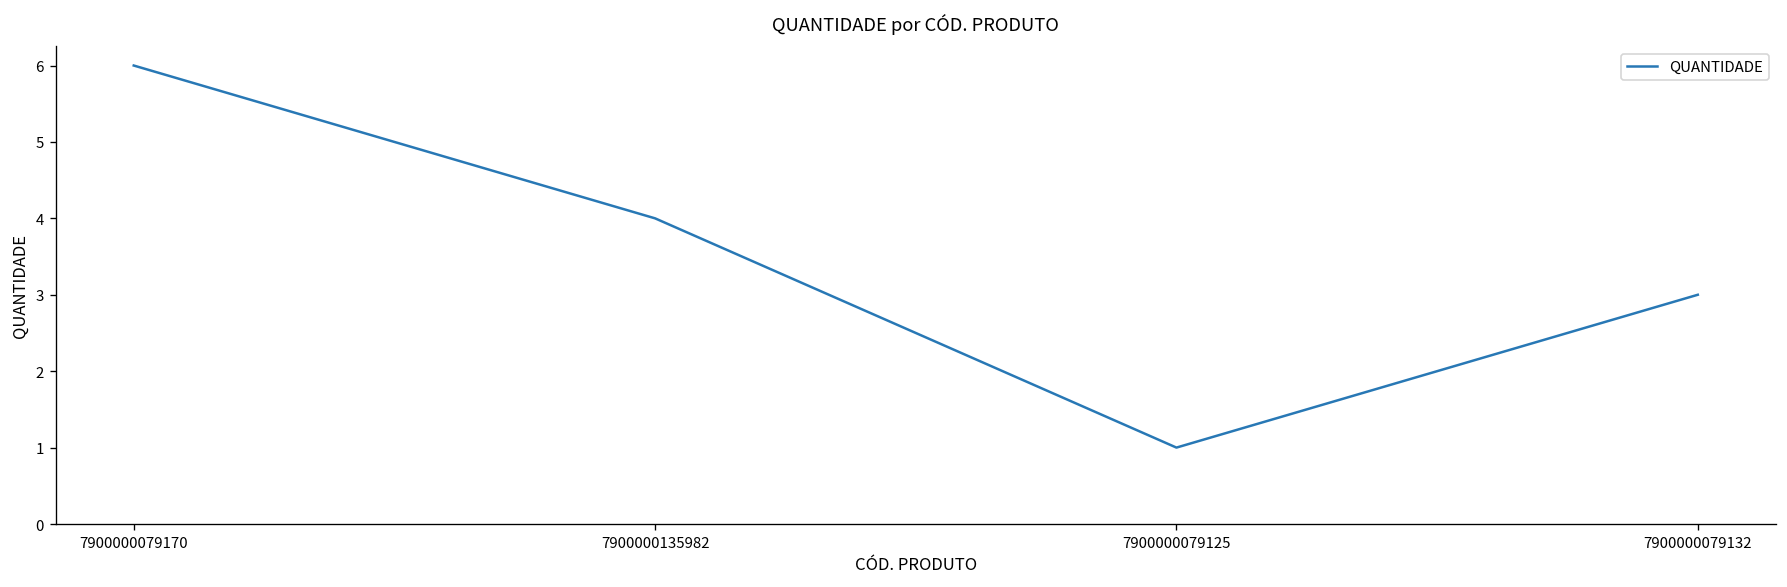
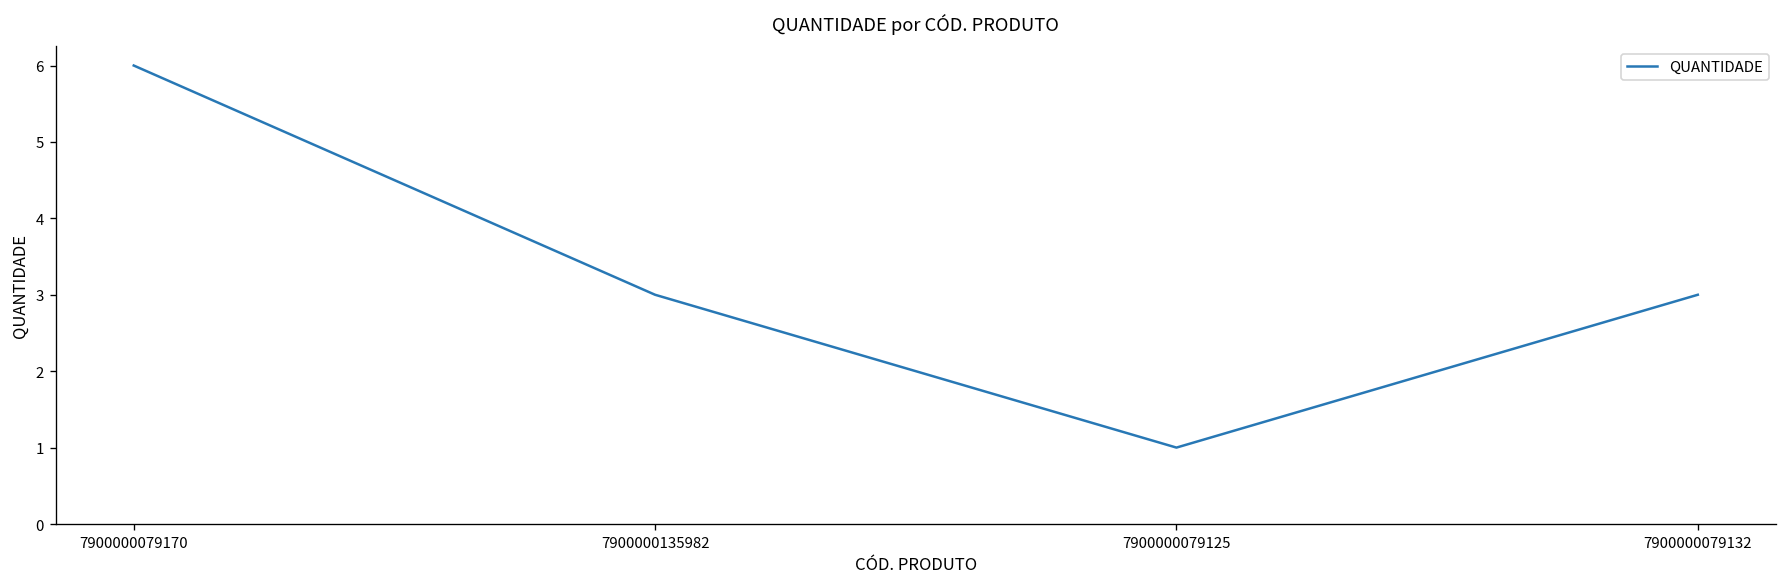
7900000135982: 4 -> 3
